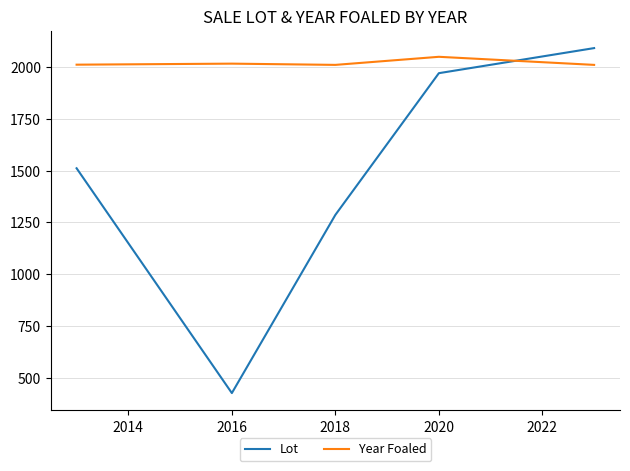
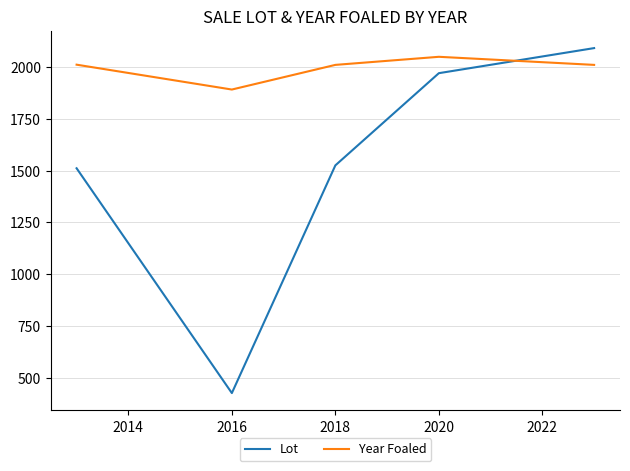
Year Foaled, 2016: 2020 -> 1890
Lot, 2018: 1290 -> 1530
